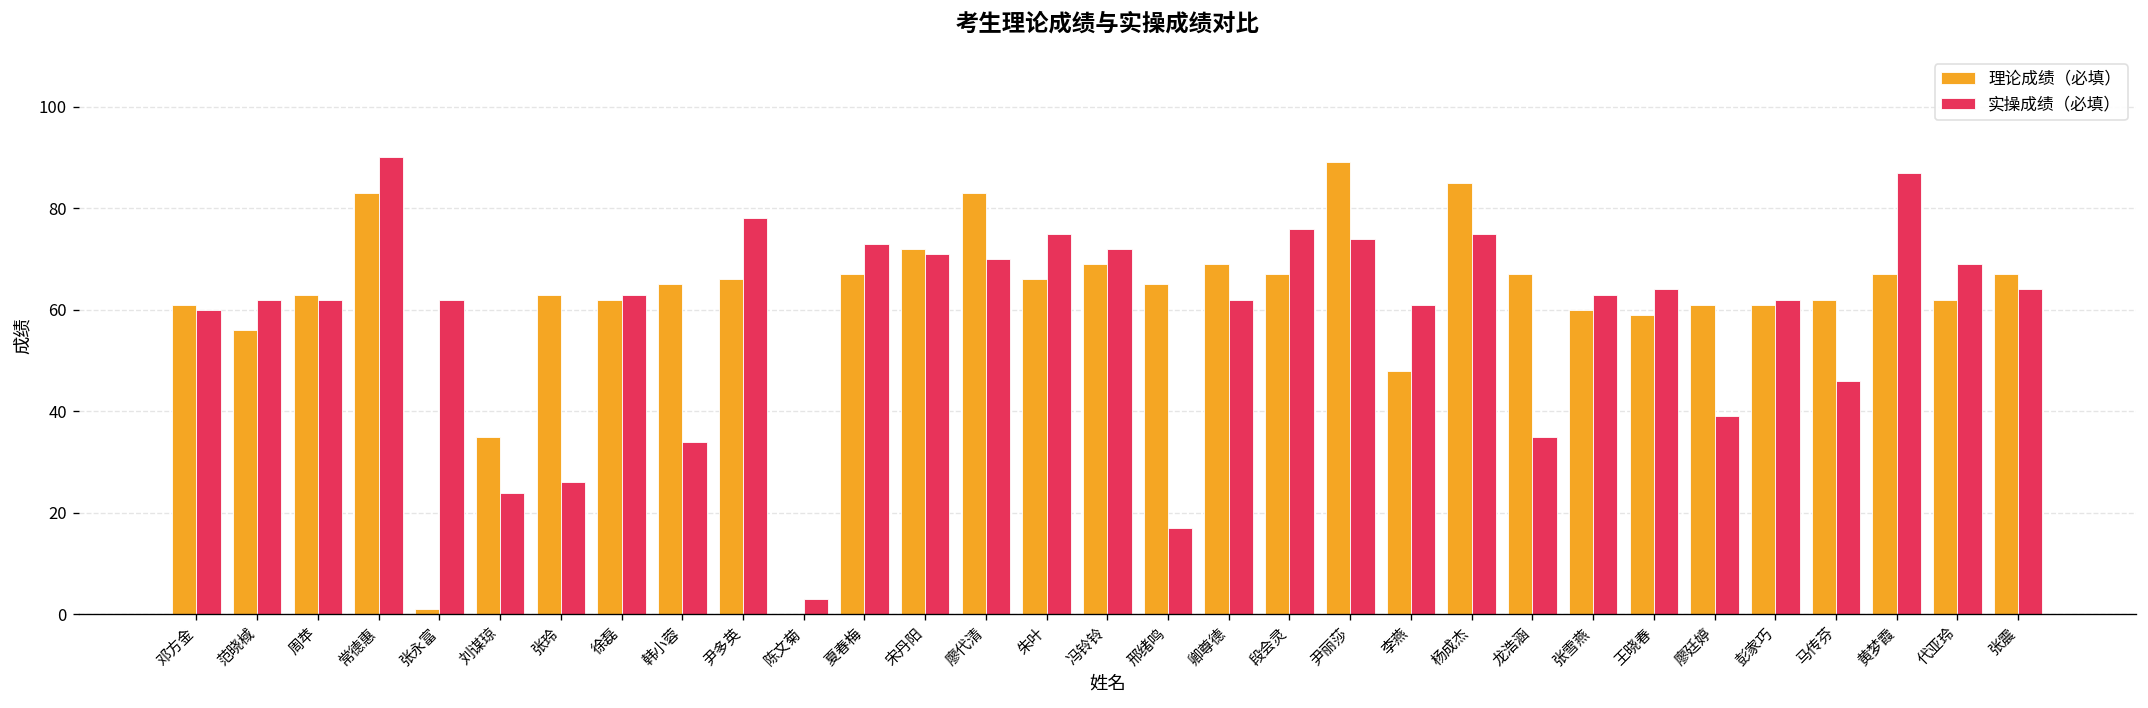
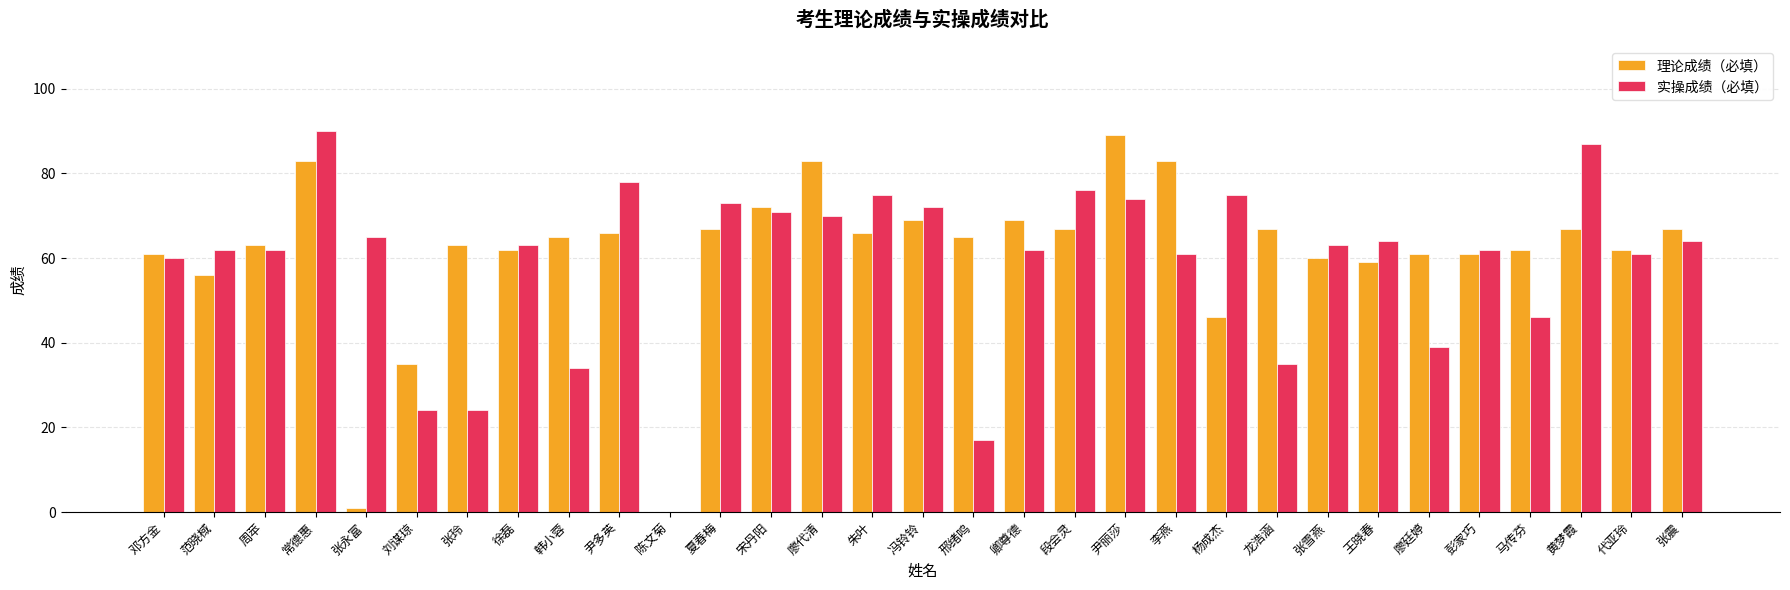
实操成绩（必填）, 张永富: 62 -> 65
实操成绩（必填）, 张玲: 26 -> 24
实操成绩（必填）, 陈文菊: 3 -> 0
理论成绩（必填）, 李燕: 48 -> 83
理论成绩（必填）, 杨成杰: 85 -> 46
实操成绩（必填）, 代亚玲: 69 -> 61
